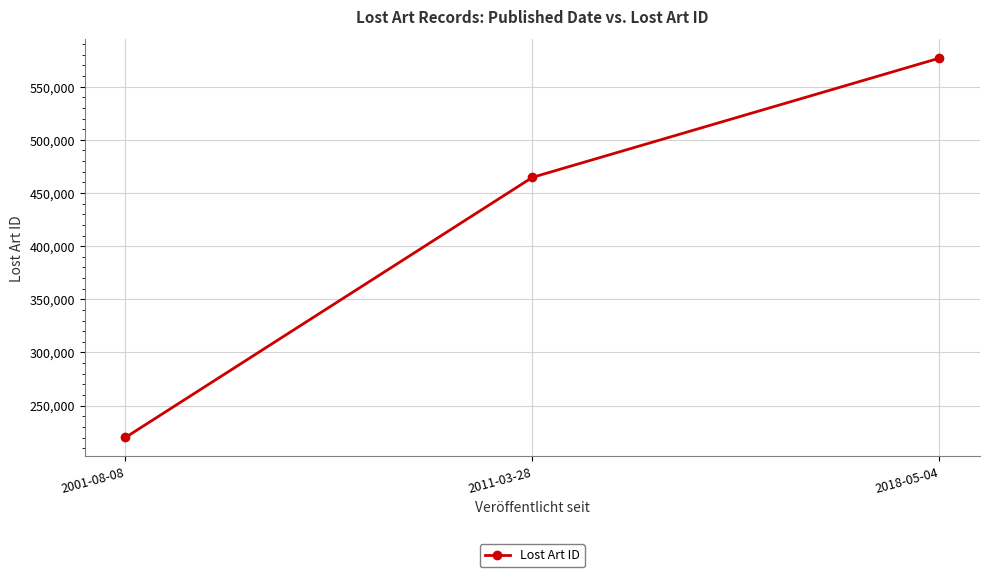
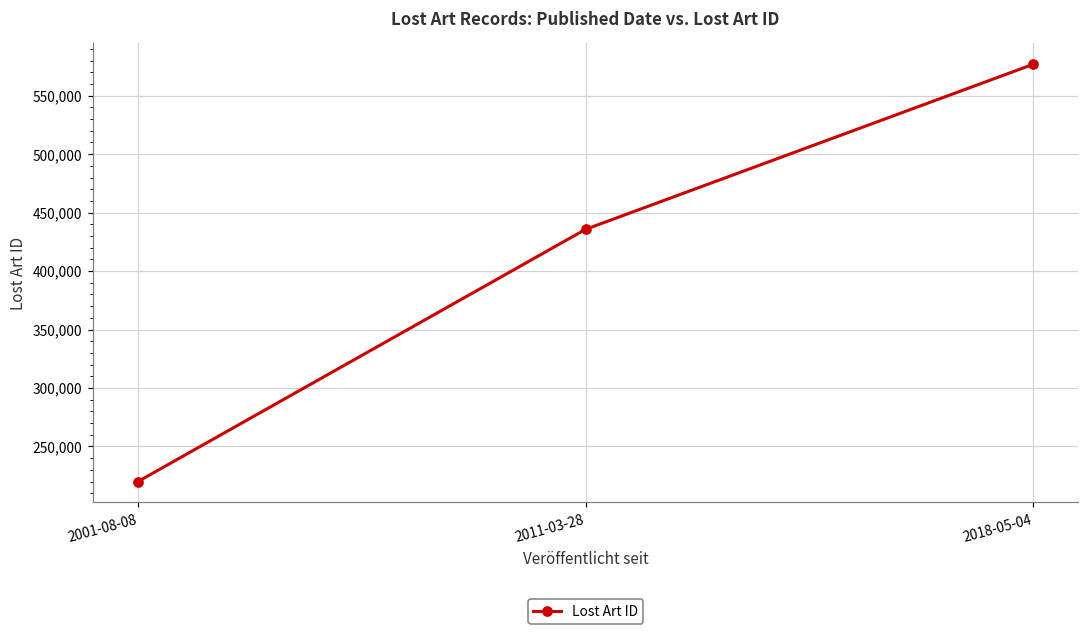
2011-03-28: 465,000 -> 436,000
